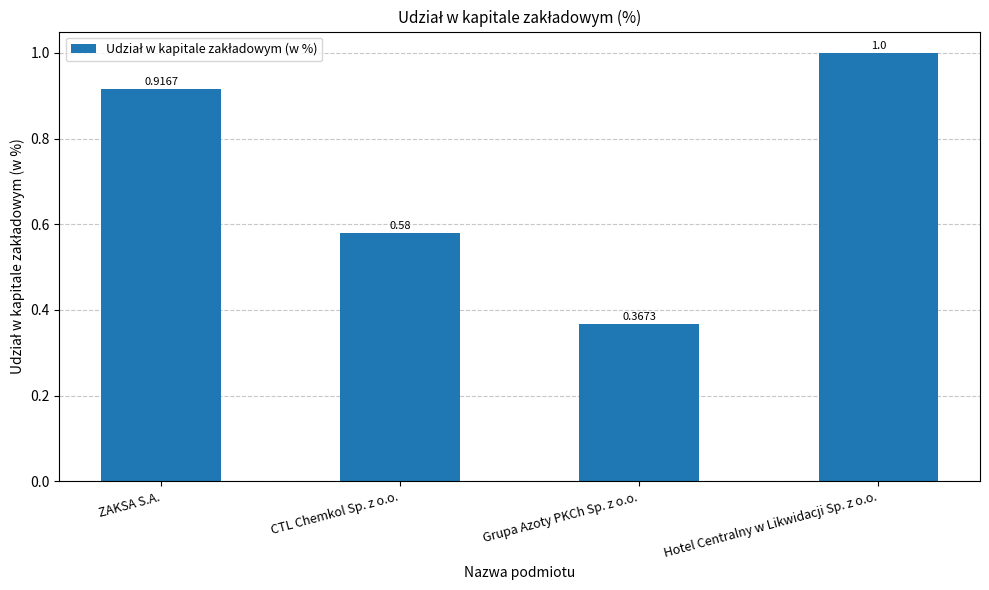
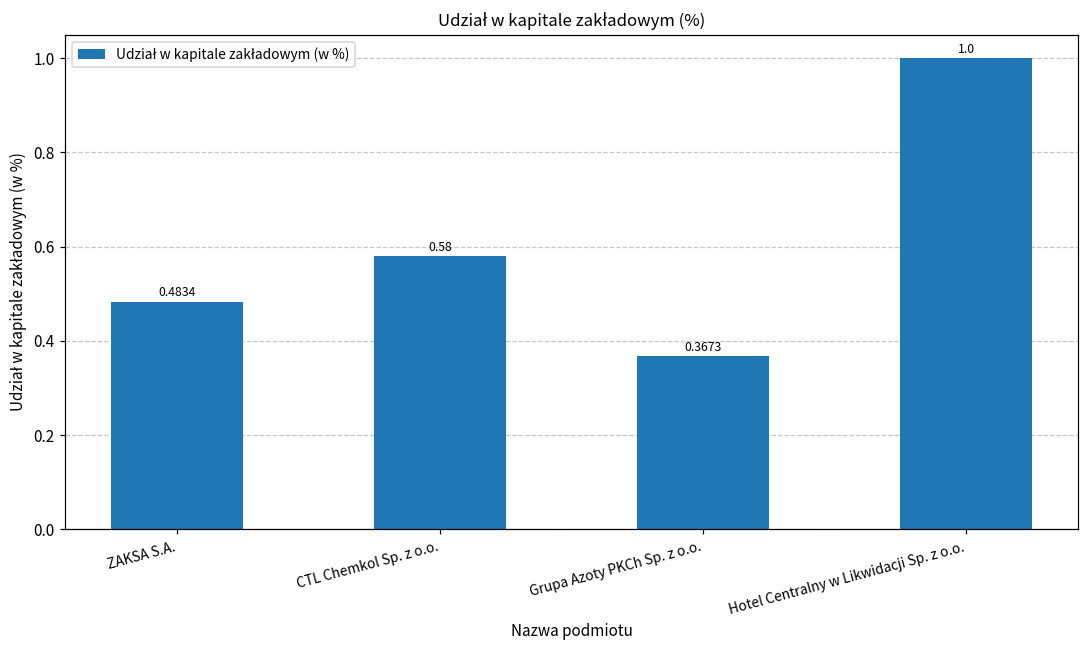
ZAKSA S.A.: 0.9167 -> 0.4834
